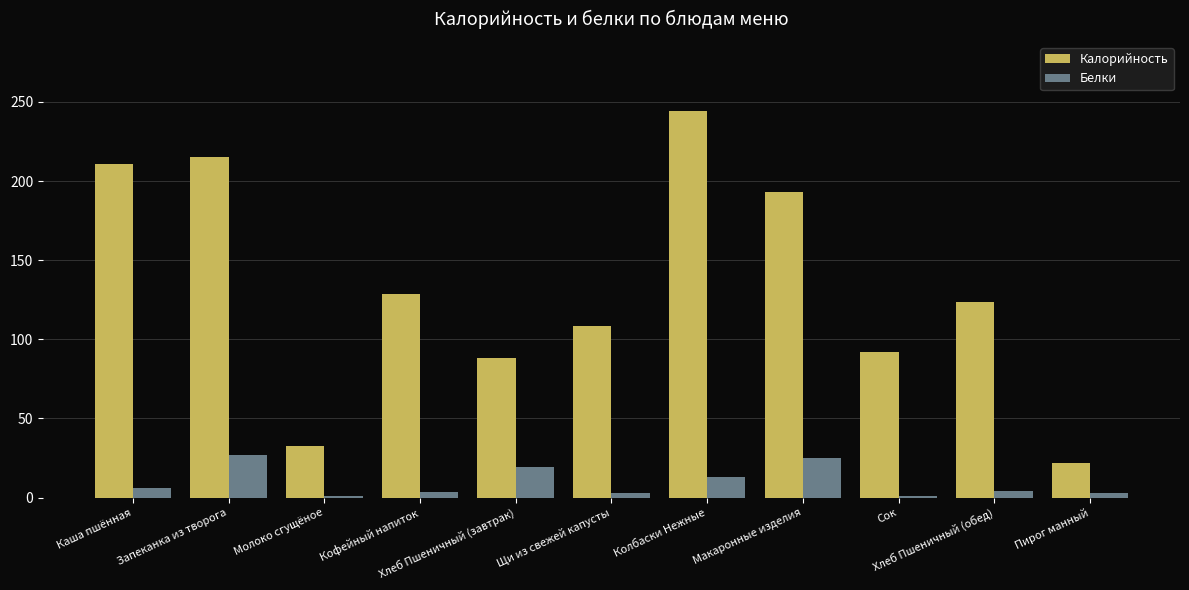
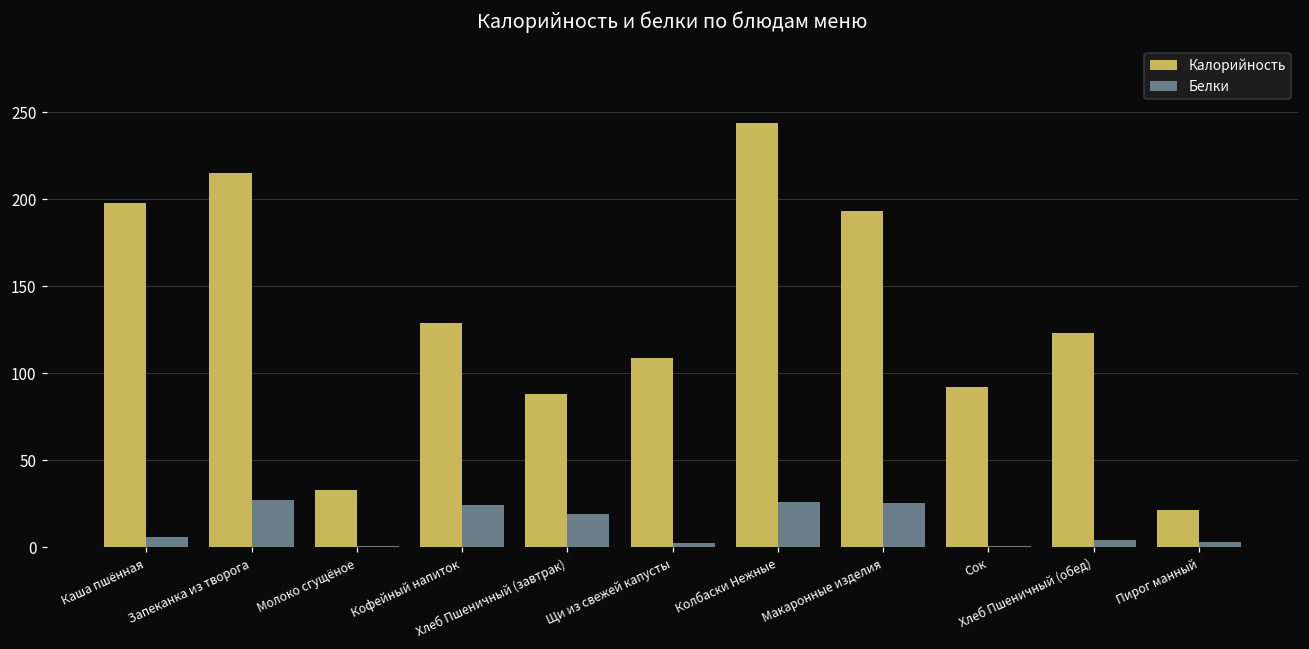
Калорийность, Каша пшённая: 211 -> 198
Белки, Кофейный напиток: 3 -> 24
Белки, Колбаски Нежные: 13 -> 26
